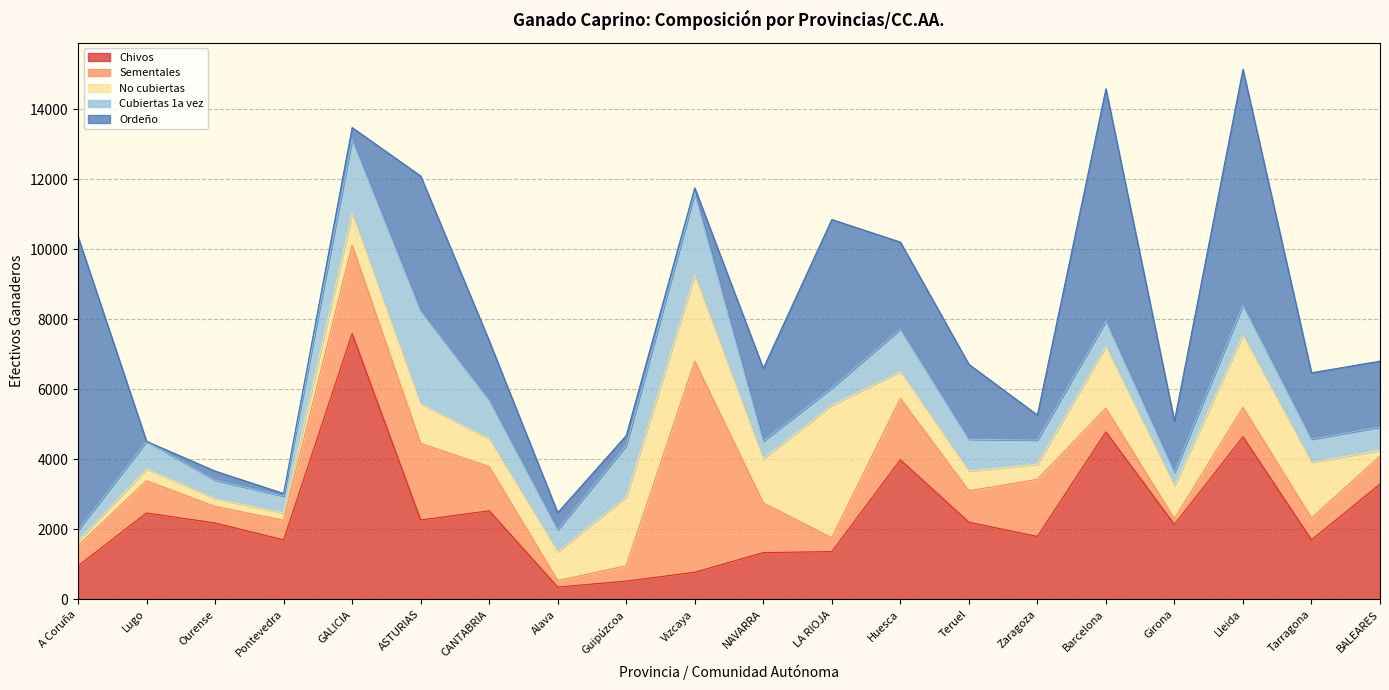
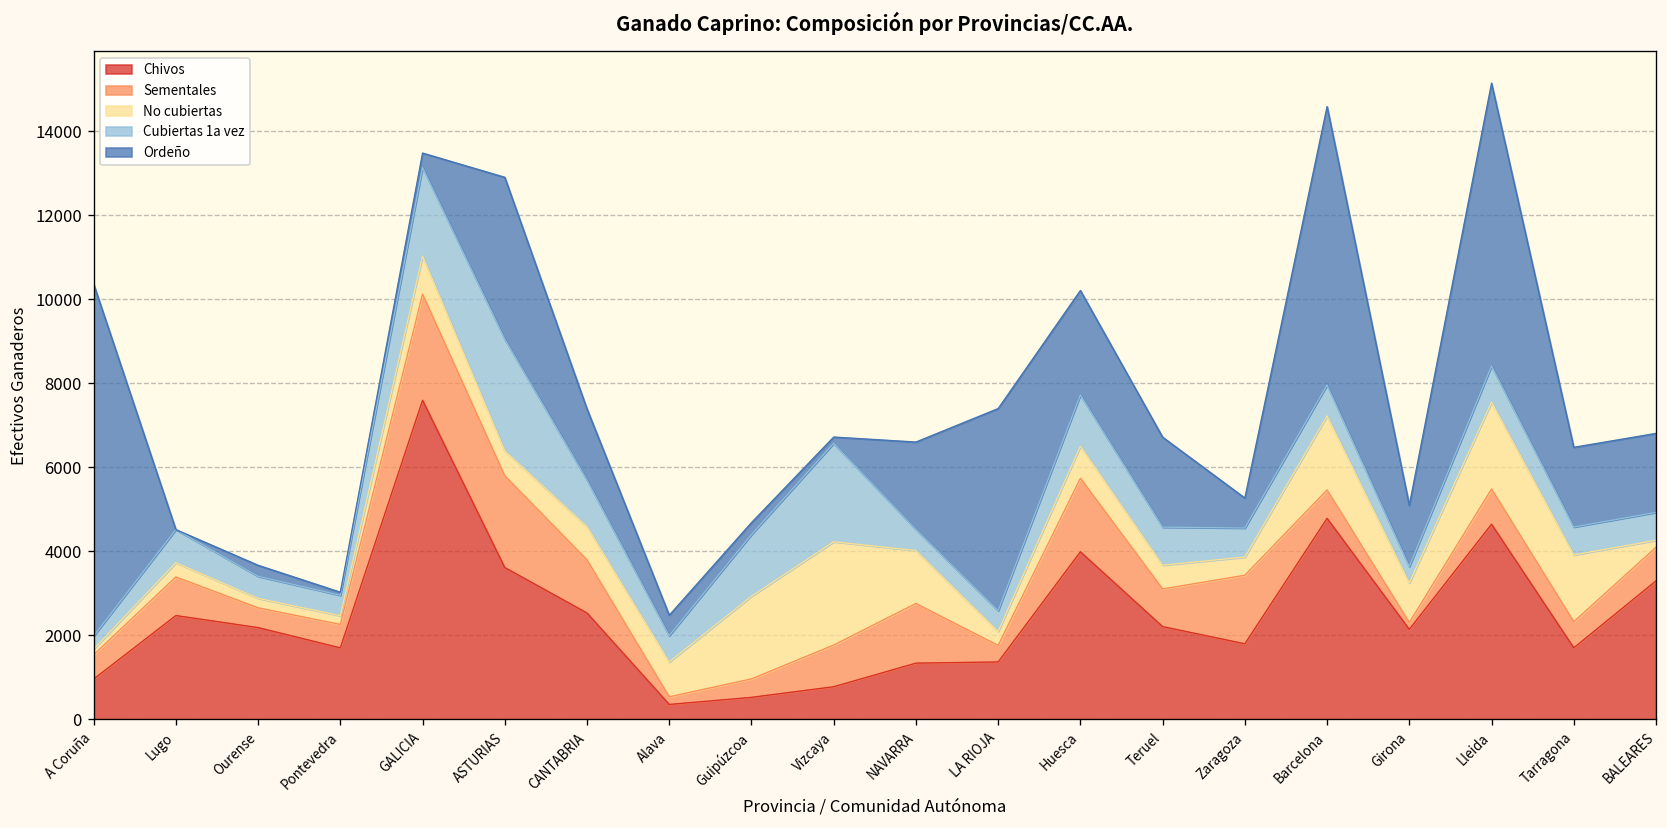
Chivos, ASTURIAS: 2300 -> 3600
No cubiertas, ASTURIAS: 1100 -> 600
Sementales, Vizcaya: 6000 -> 1000
No cubiertas, LA RIOJA: 3800 -> 300
